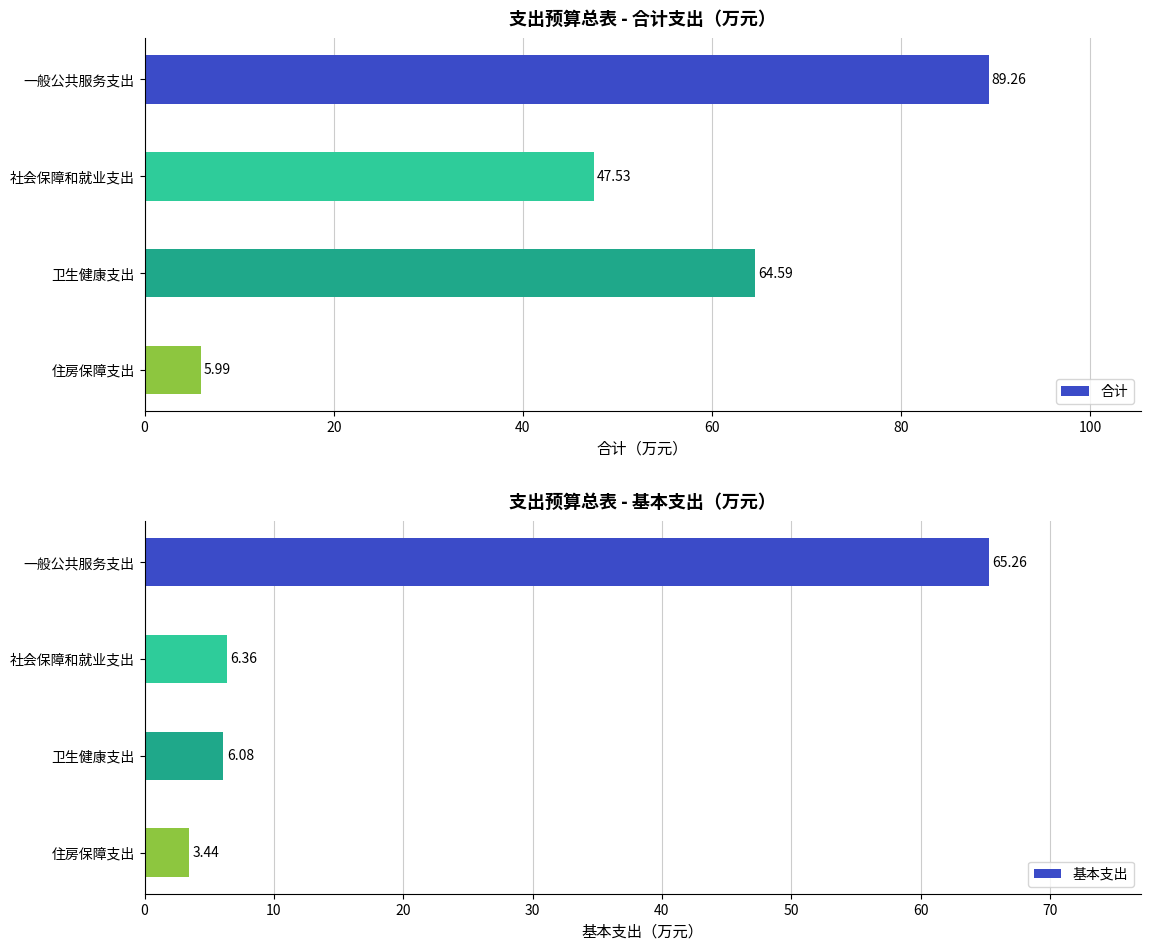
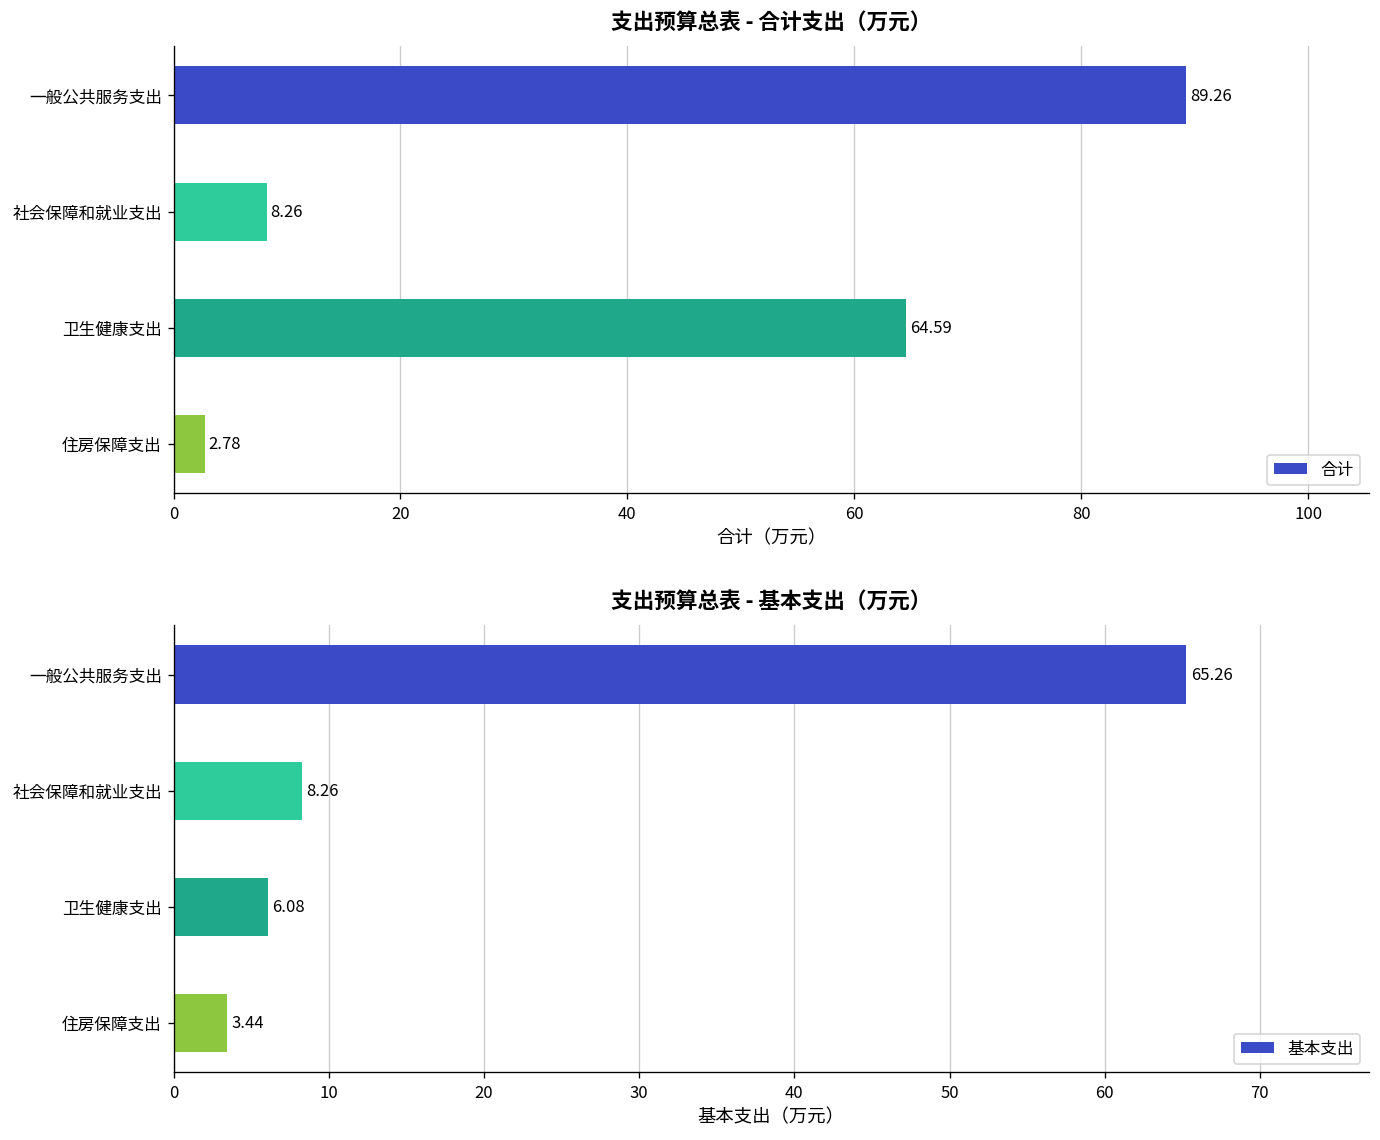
支出预算总表 - 合计支出（万元）, 社会保障和就业支出: 47.53 -> 8.26
支出预算总表 - 合计支出（万元）, 住房保障支出: 5.99 -> 2.78
支出预算总表 - 基本支出（万元）, 社会保障和就业支出: 6.36 -> 8.26
